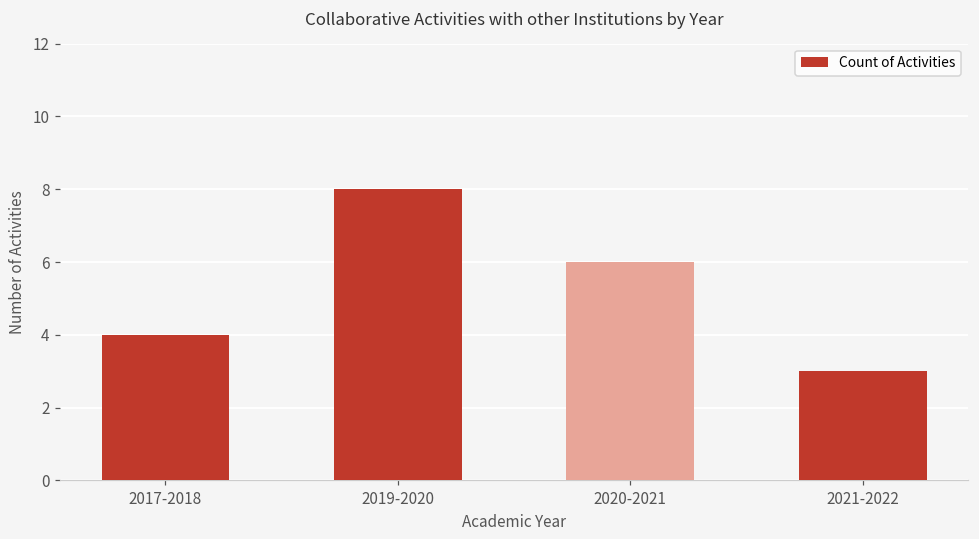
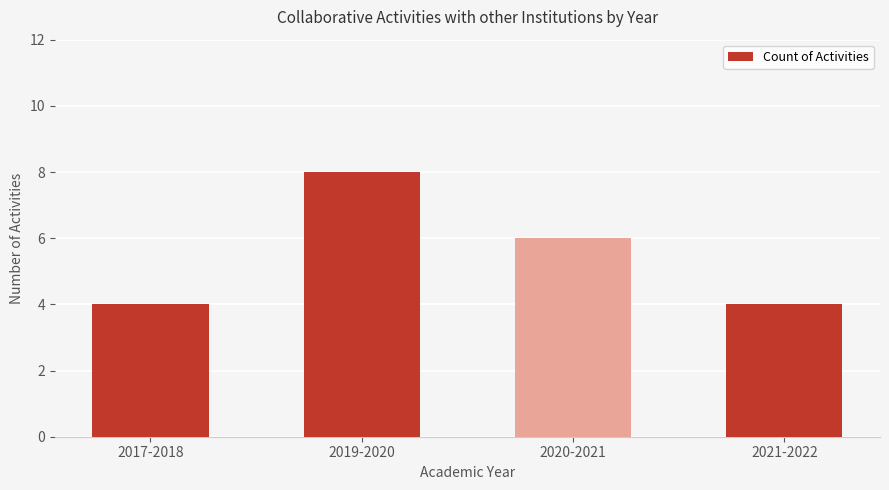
2021-2022: 3 -> 4
